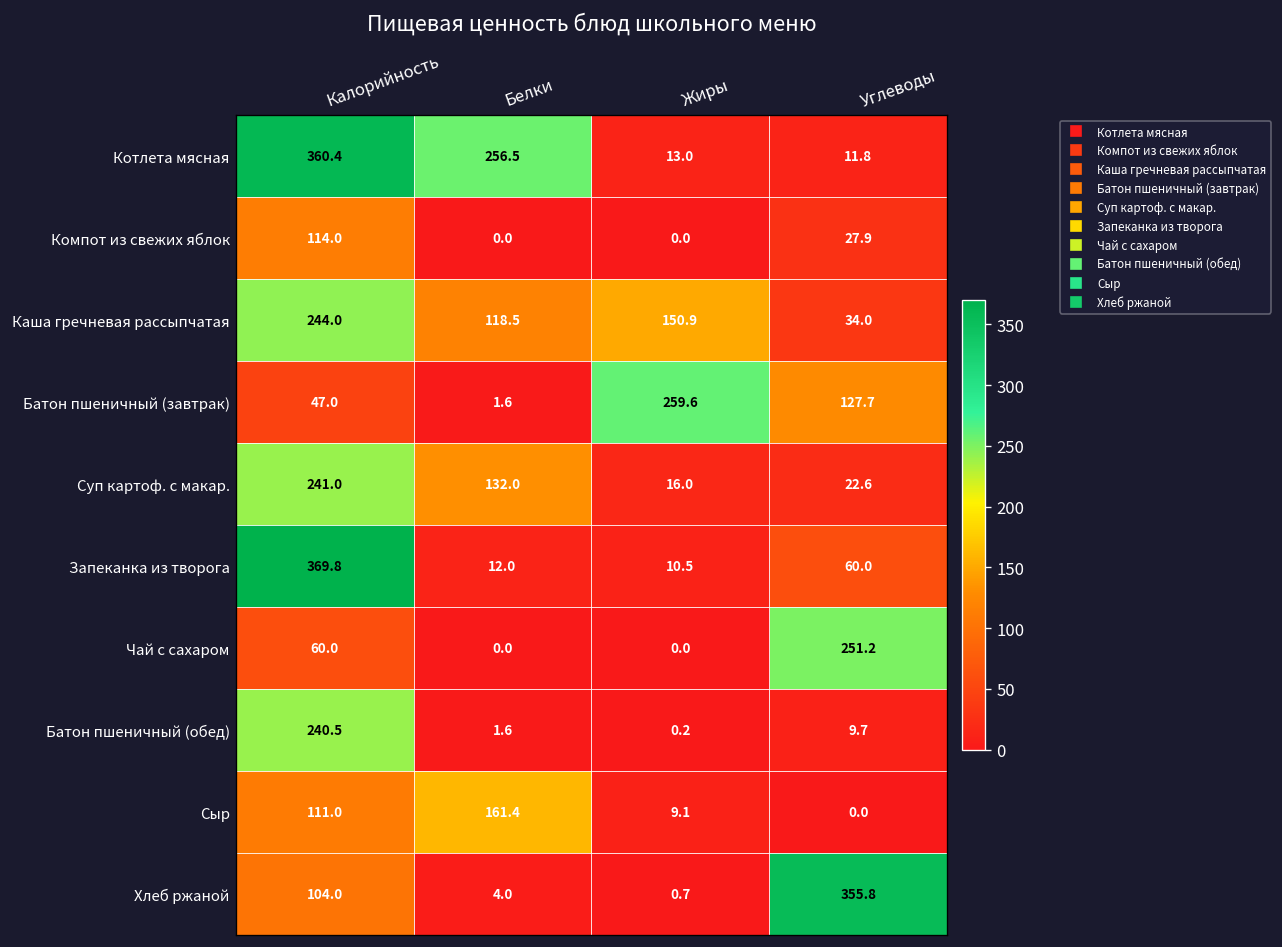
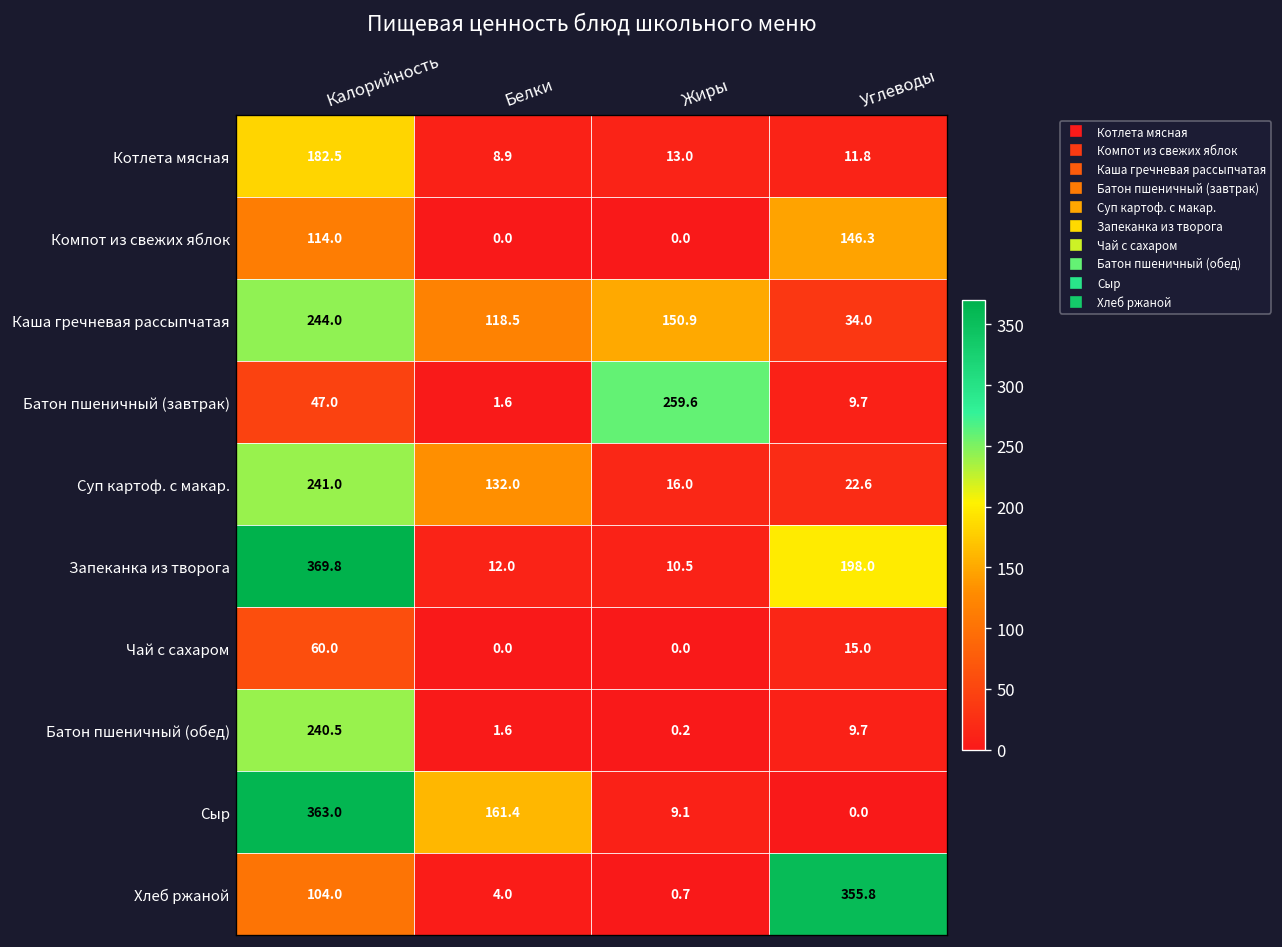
Котлета мясная, Калорийность: 360.4 -> 182.5
Котлета мясная, Белки: 256.5 -> 8.9
Компот из свежих яблок, Углеводы: 27.9 -> 146.3
Батон пшеничный (завтрак), Углеводы: 127.7 -> 9.7
Запеканка из творога, Углеводы: 60.0 -> 198.0
Чай с сахаром, Углеводы: 251.2 -> 15.0
Сыр, Калорийность: 111.0 -> 363.0
